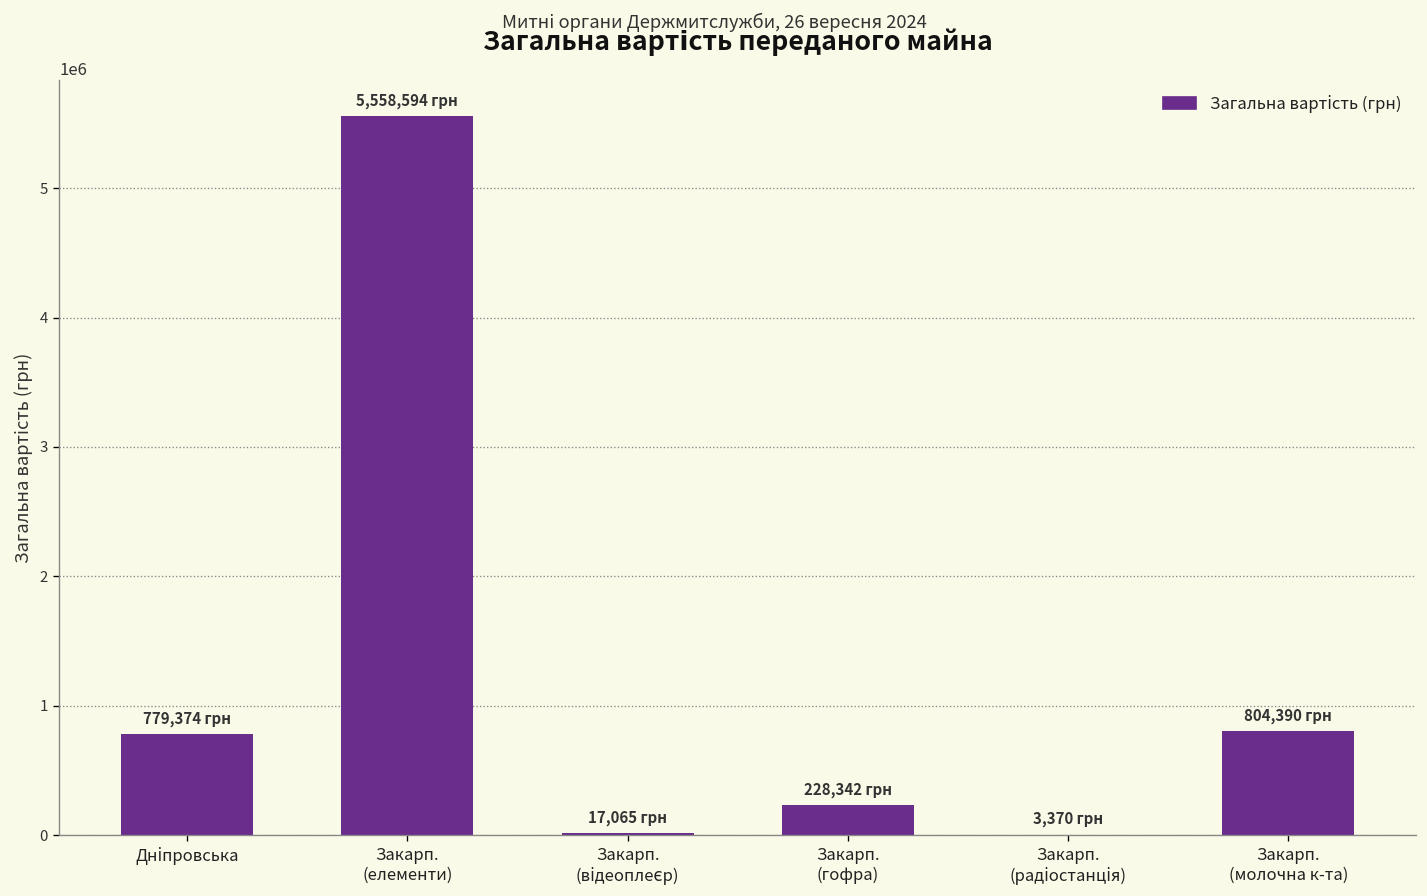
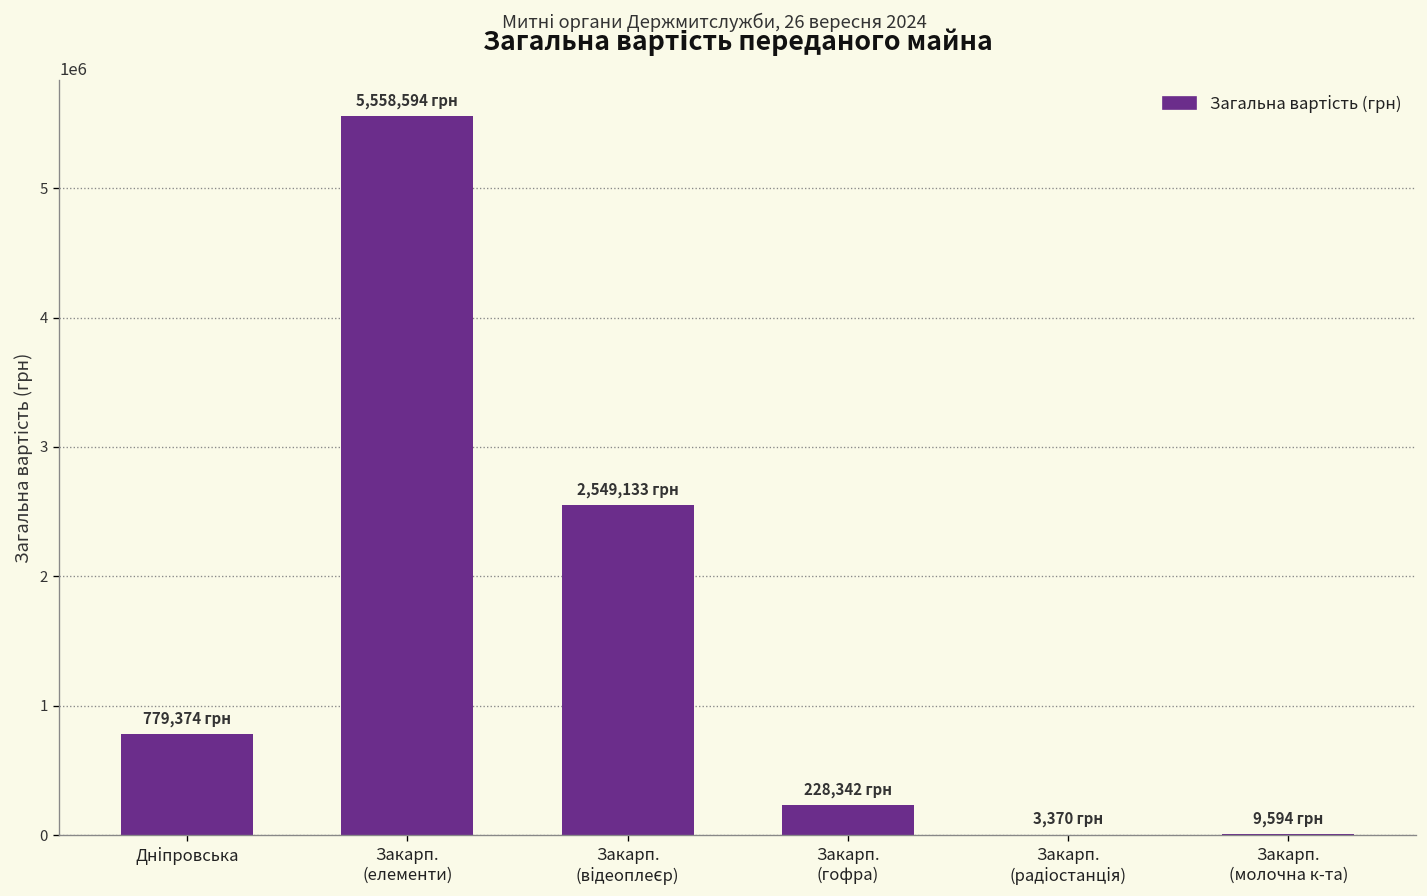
Закарп. (відеоплеєр): 17,065 -> 2,549,133
Закарп. (молочна к-та): 804,390 -> 9,594
